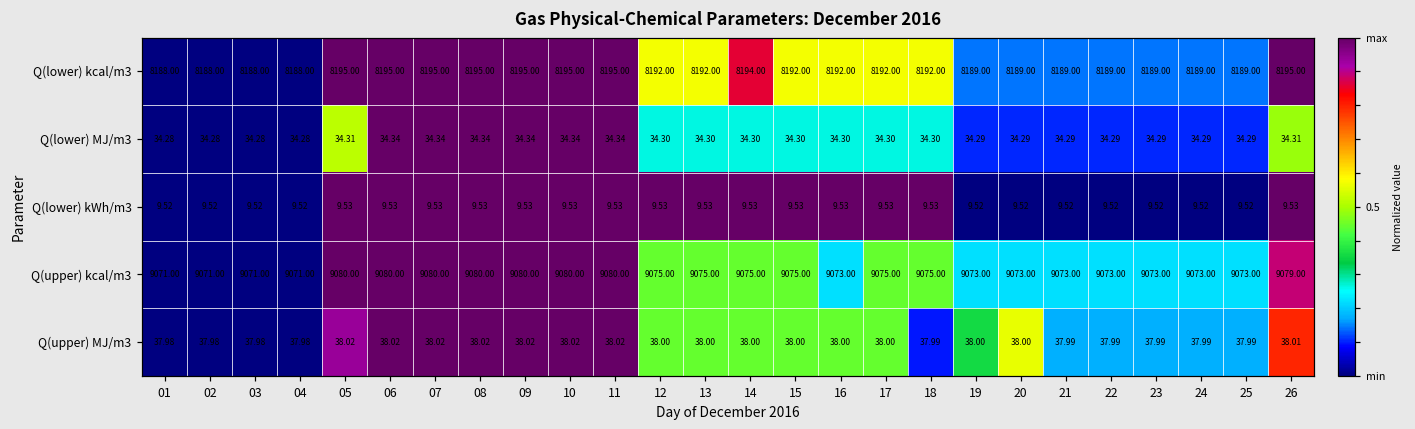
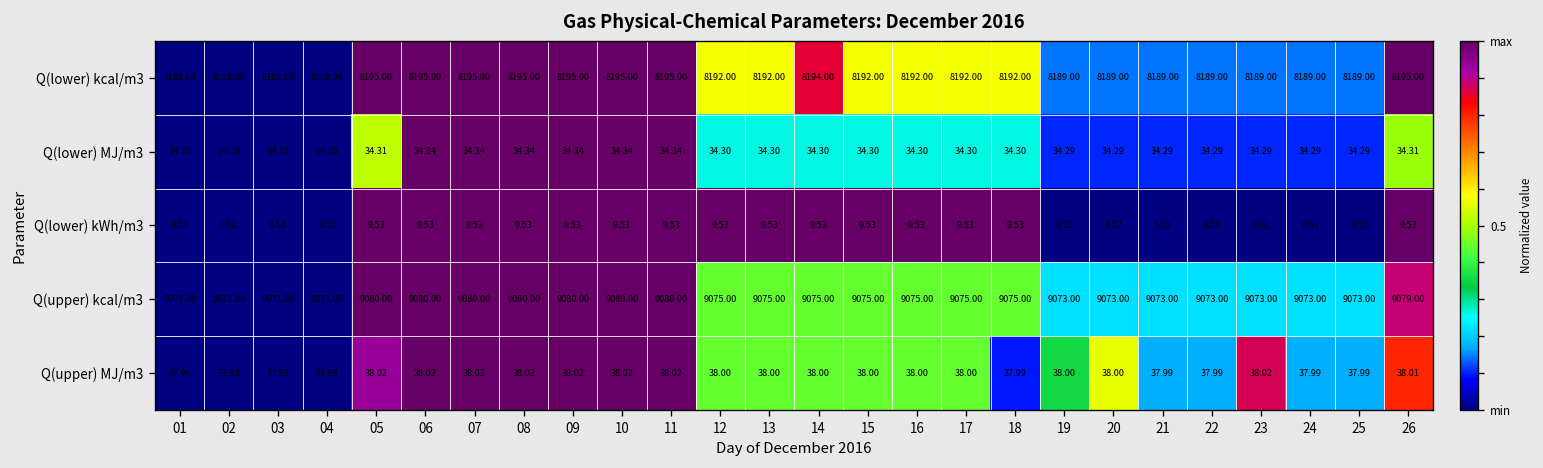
Q(upper) kcal/m3, 16: 9073.00 -> 9075.00
Q(upper) MJ/m3, 23: 37.99 -> 38.02
